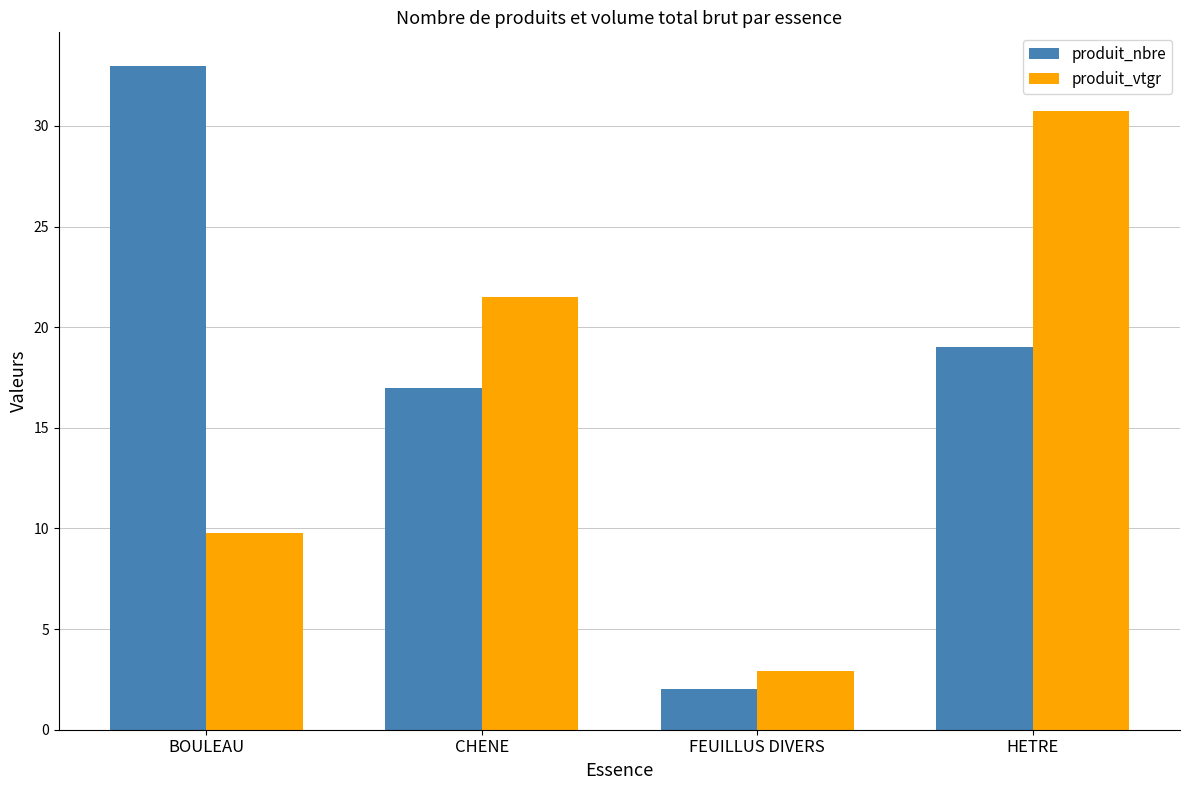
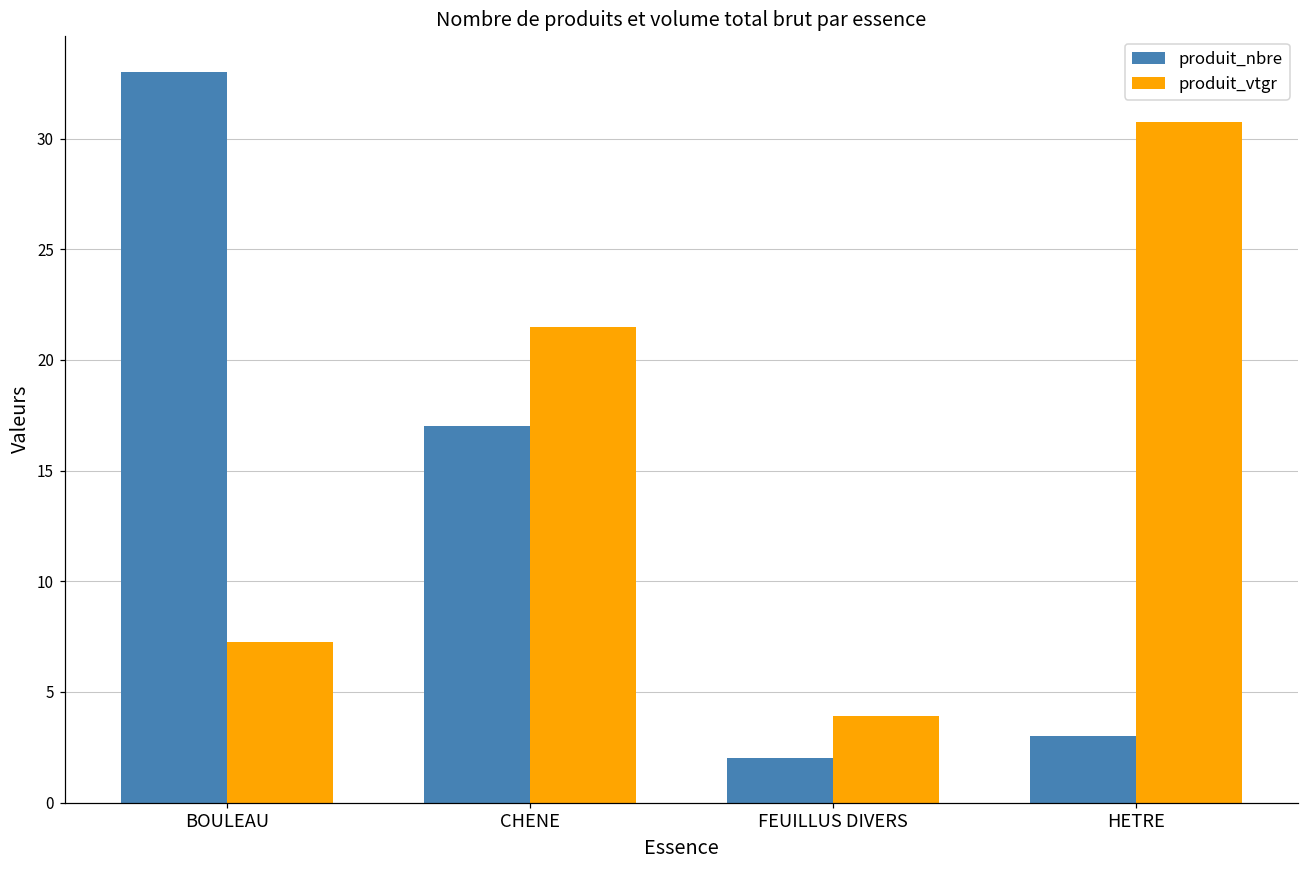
produit_vtgr, BOULEAU: 9.8 -> 7.2
produit_vtgr, FEUILLUS DIVERS: 2.9 -> 3.9
produit_nbre, HETRE: 19 -> 3
